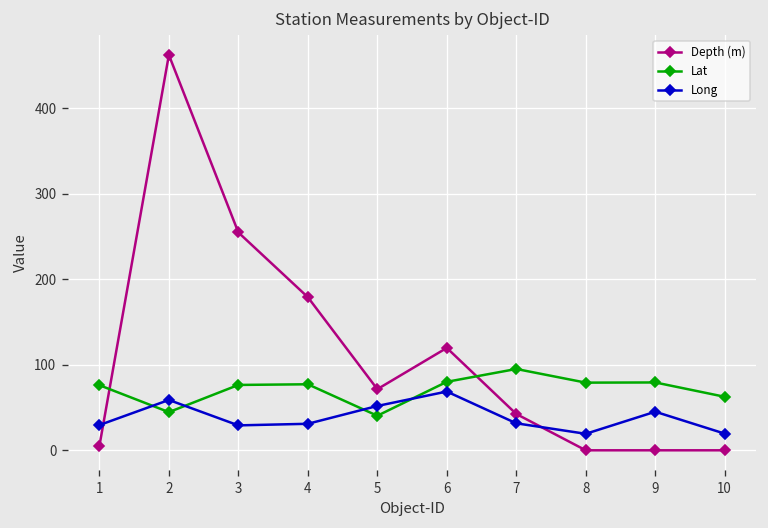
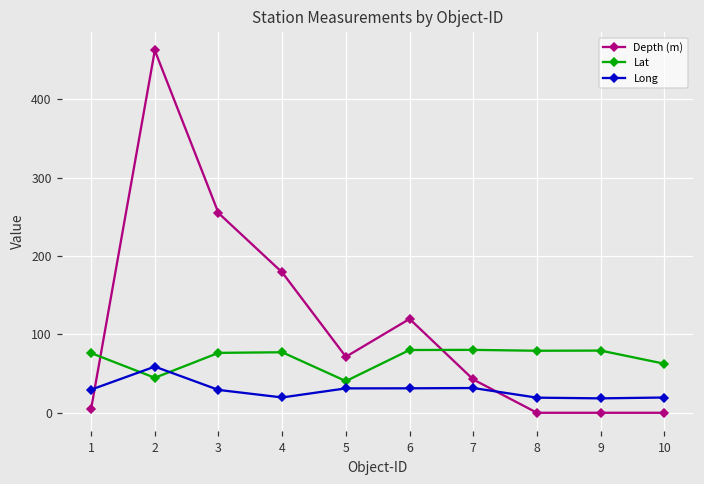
Long, 4: 30 -> 20
Long, 5: 50 -> 30
Long, 6: 70 -> 30
Lat, 7: 100 -> 80
Long, 9: 50 -> 20
